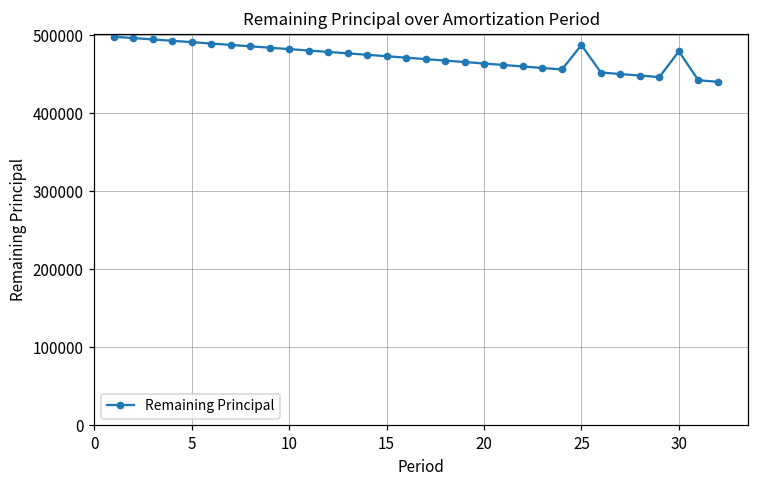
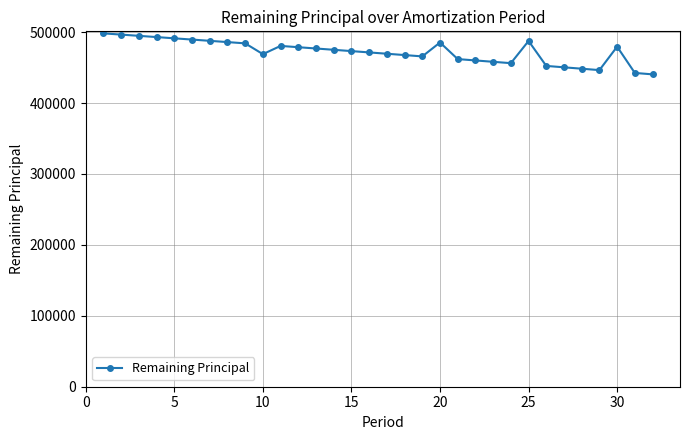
10: 480000 -> 470000
20: 460000 -> 490000
